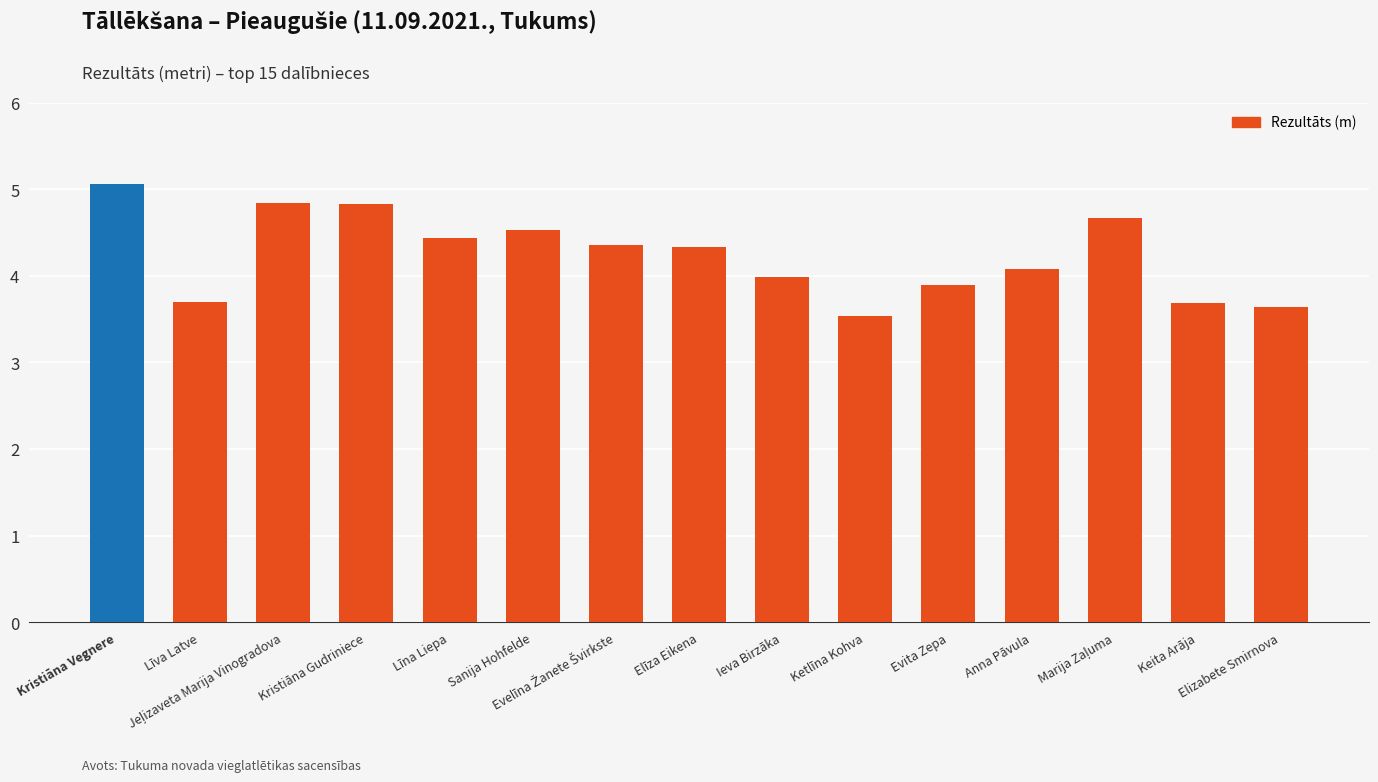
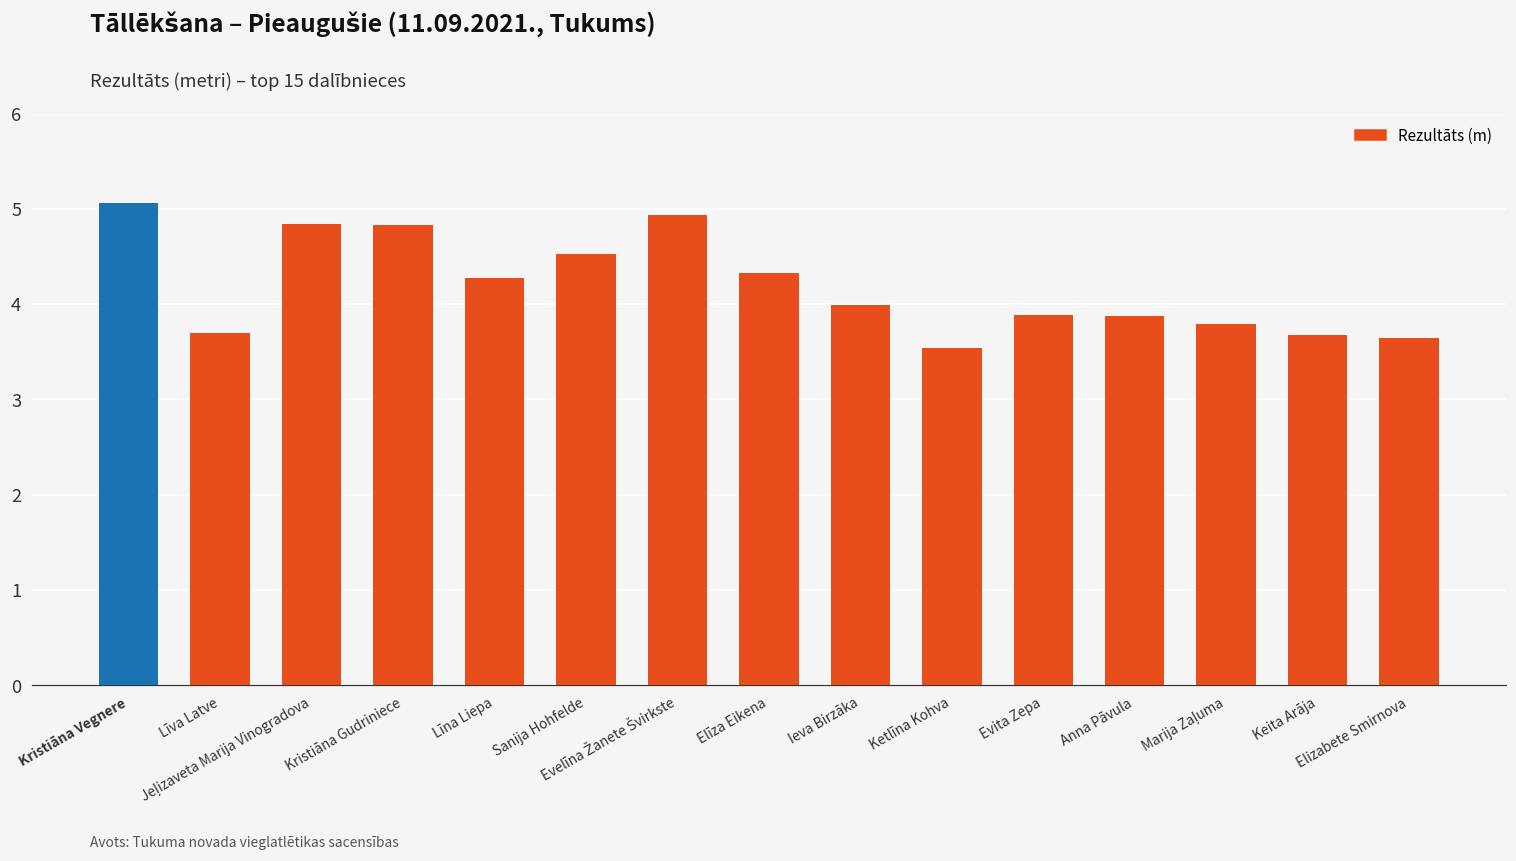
Līna Liepa: 4.4 -> 4.3
Evelīna Žanete Švirkste: 4.4 -> 4.9
Anna Pāvula: 4.1 -> 3.9
Marija Zaļuma: 4.7 -> 3.8
